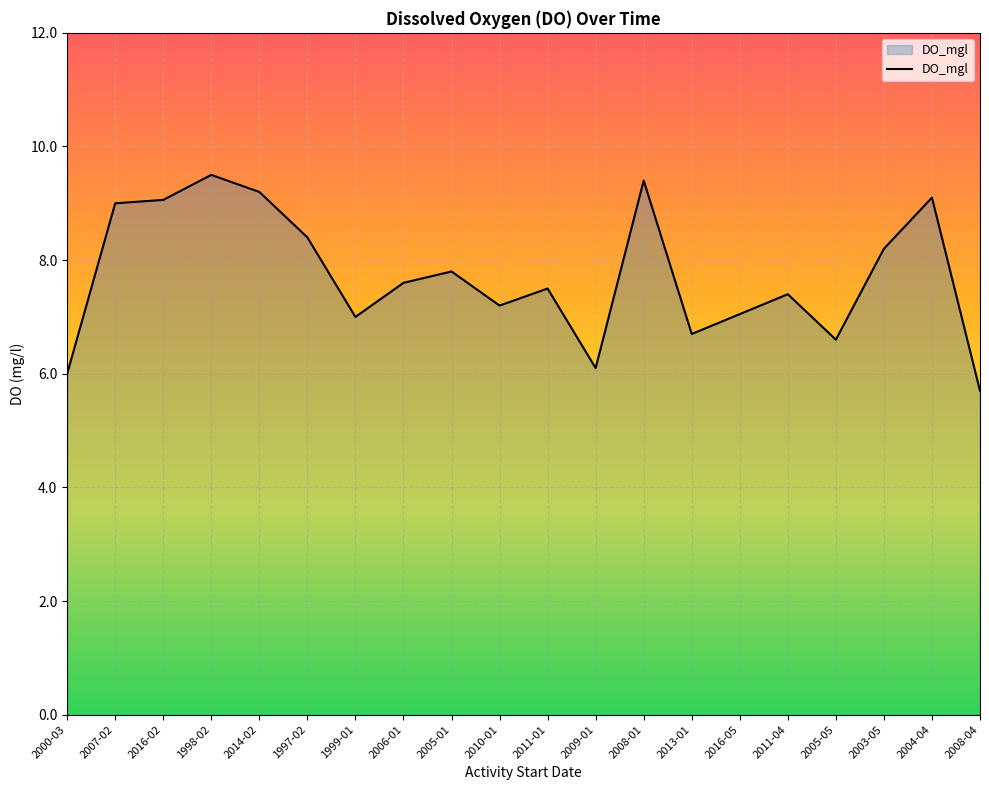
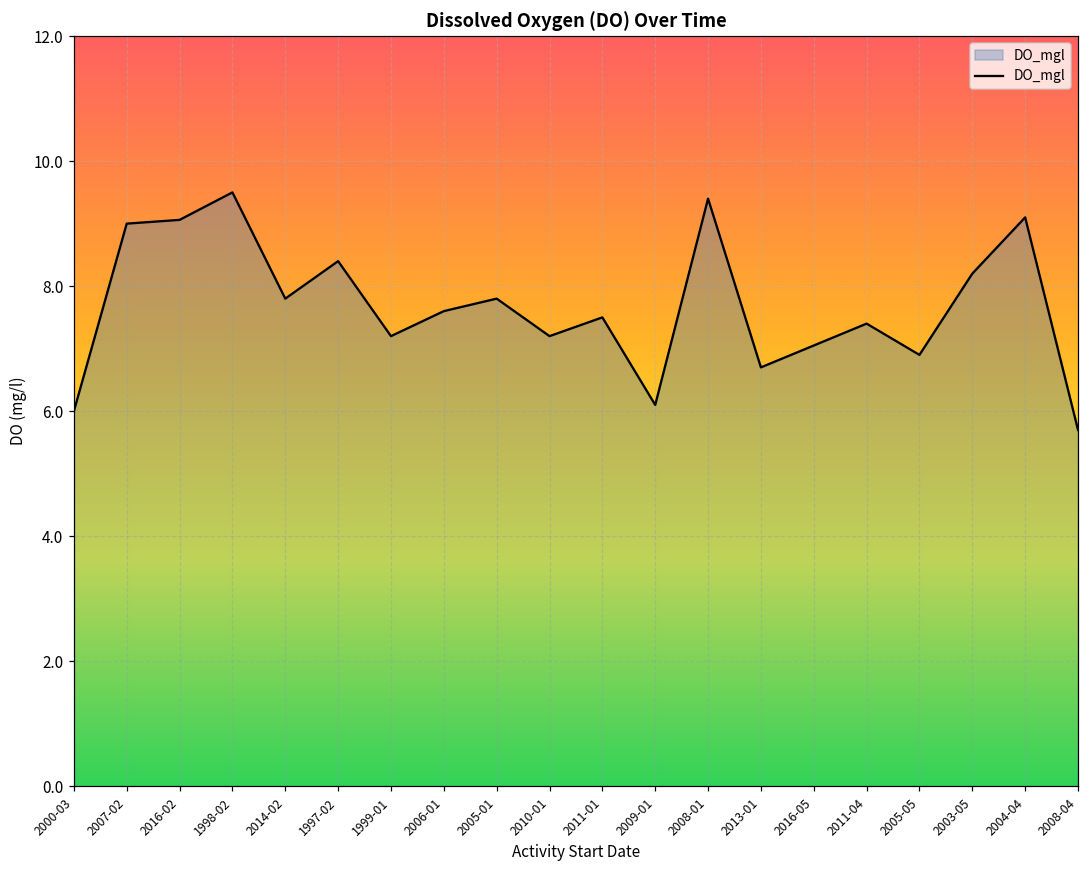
2014-02: 9.2 -> 7.8
1999-01: 7.0 -> 7.2
2005-05: 6.6 -> 6.9
